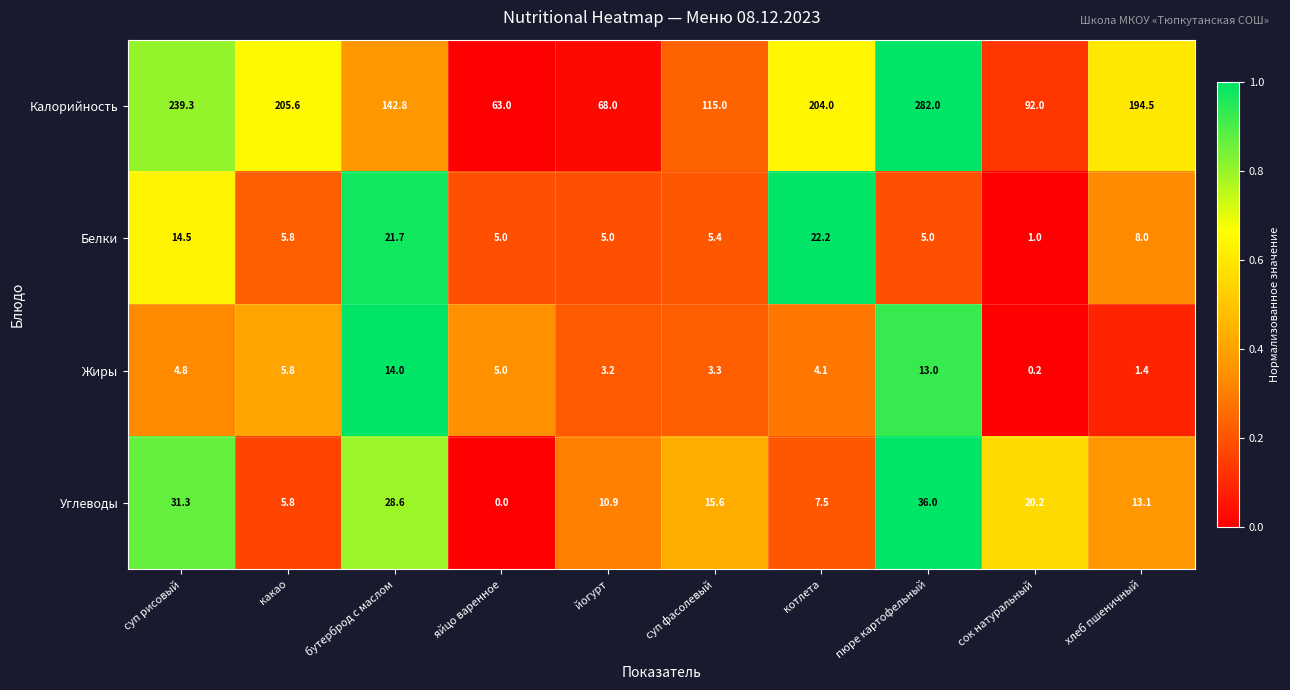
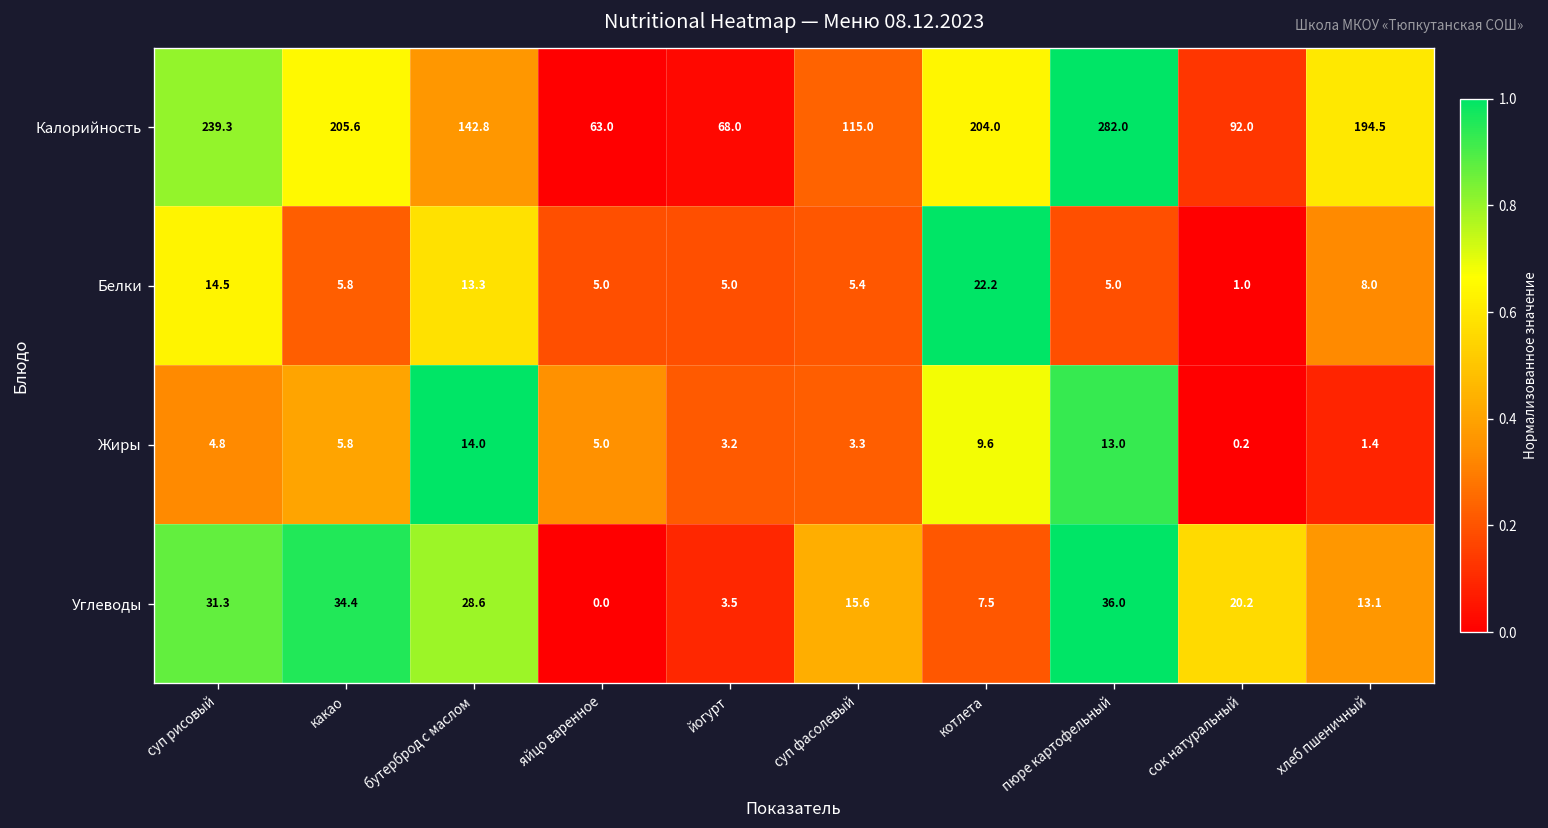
Белки, бутерброд с маслом: 21.7 -> 13.3
Жиры, котлета: 4.1 -> 9.6
Углеводы, какао: 5.8 -> 34.4
Углеводы, йогурт: 10.9 -> 3.5
